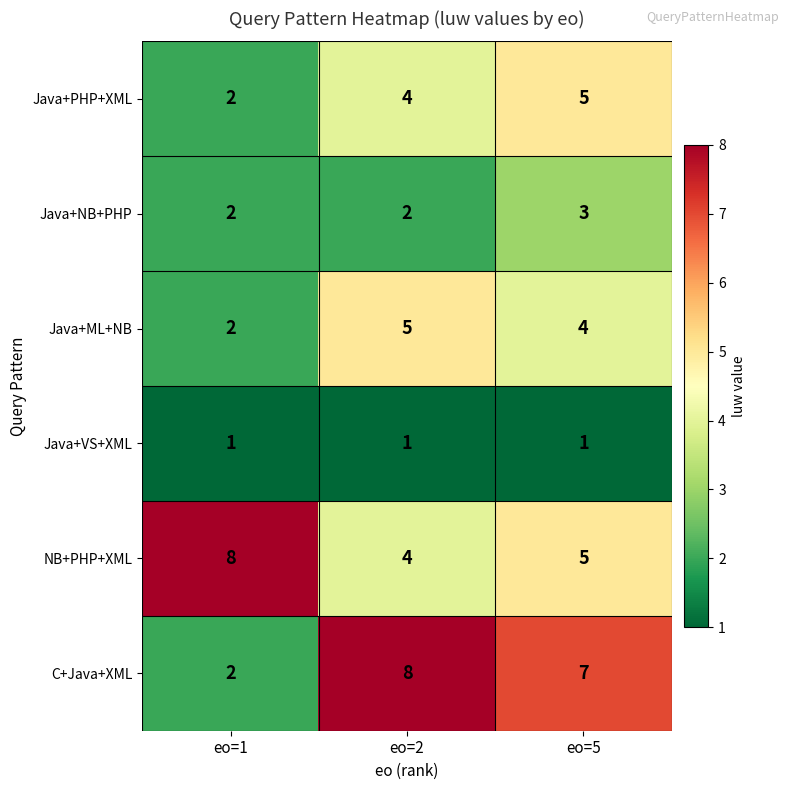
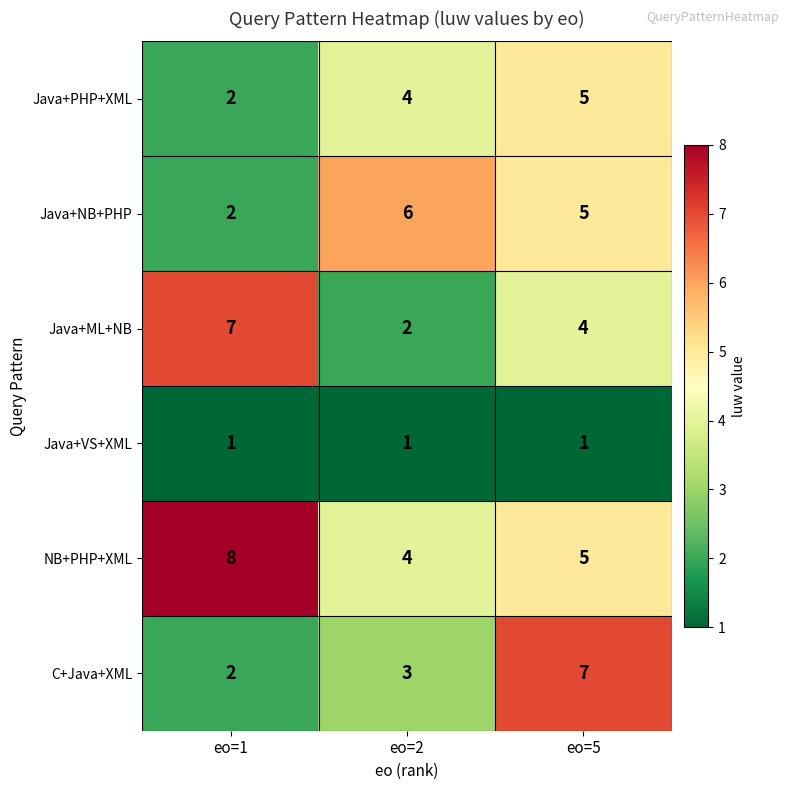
Java+NB+PHP, eo=2: 2 -> 6
Java+NB+PHP, eo=5: 3 -> 5
Java+ML+NB, eo=1: 2 -> 7
Java+ML+NB, eo=2: 5 -> 2
C+Java+XML, eo=2: 8 -> 3
